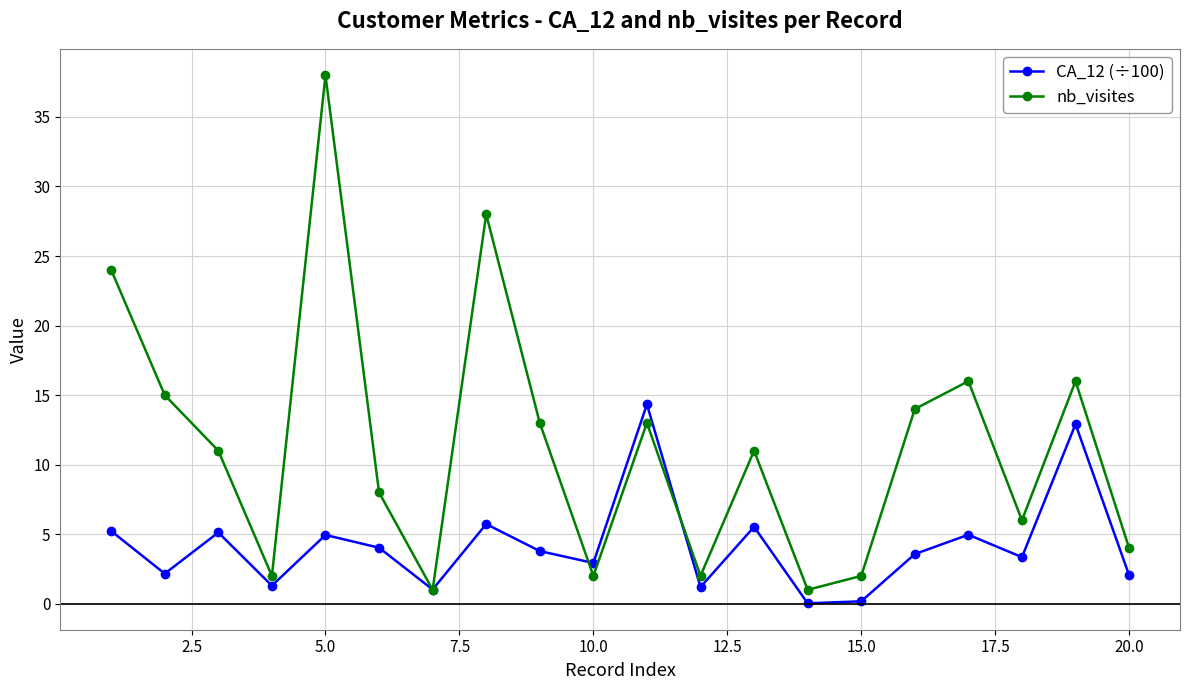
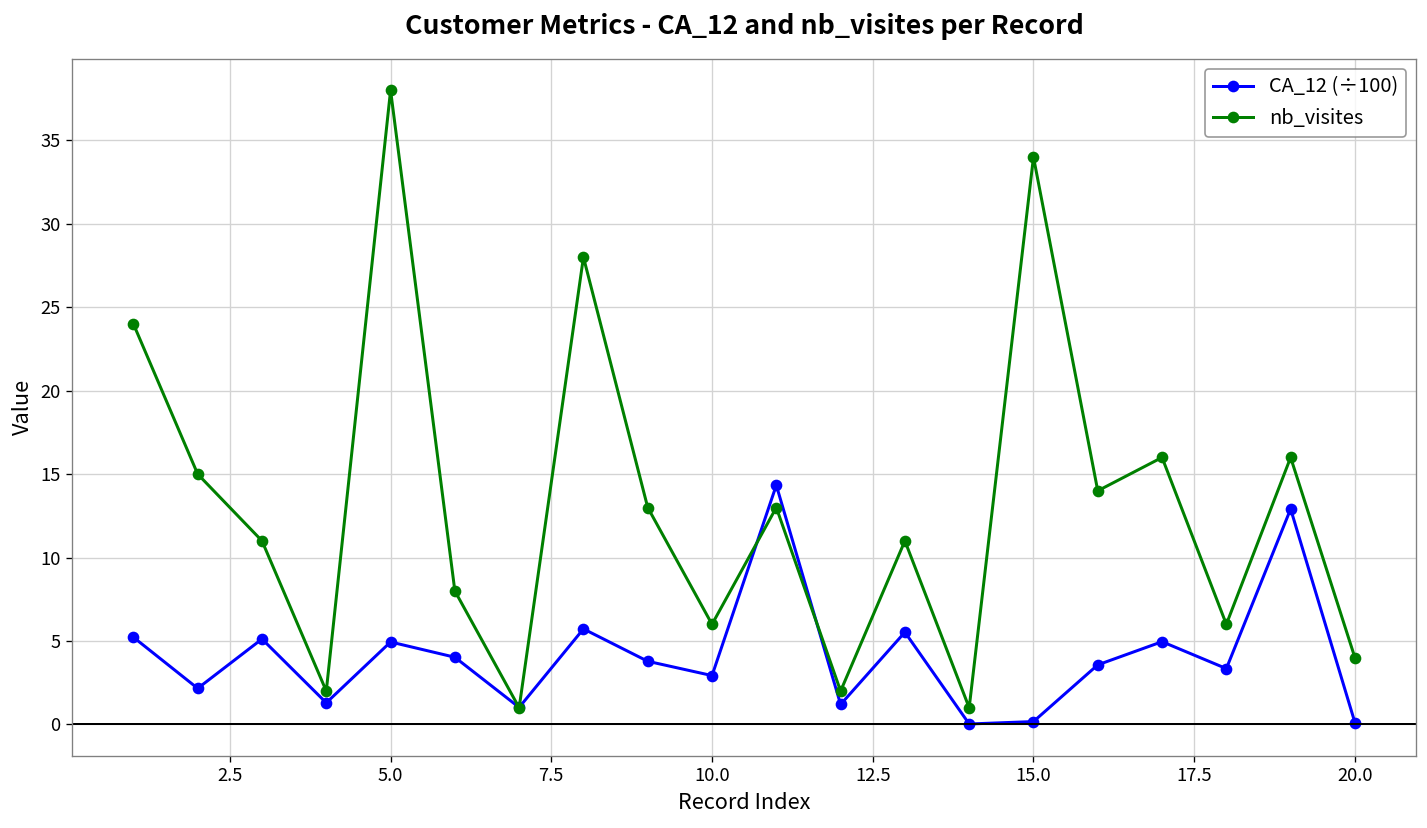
nb_visites, 10.0: 2 -> 6
nb_visites, 15.0: 2 -> 34
CA_12 (÷100), 20.0: 2.0 -> 0.1
